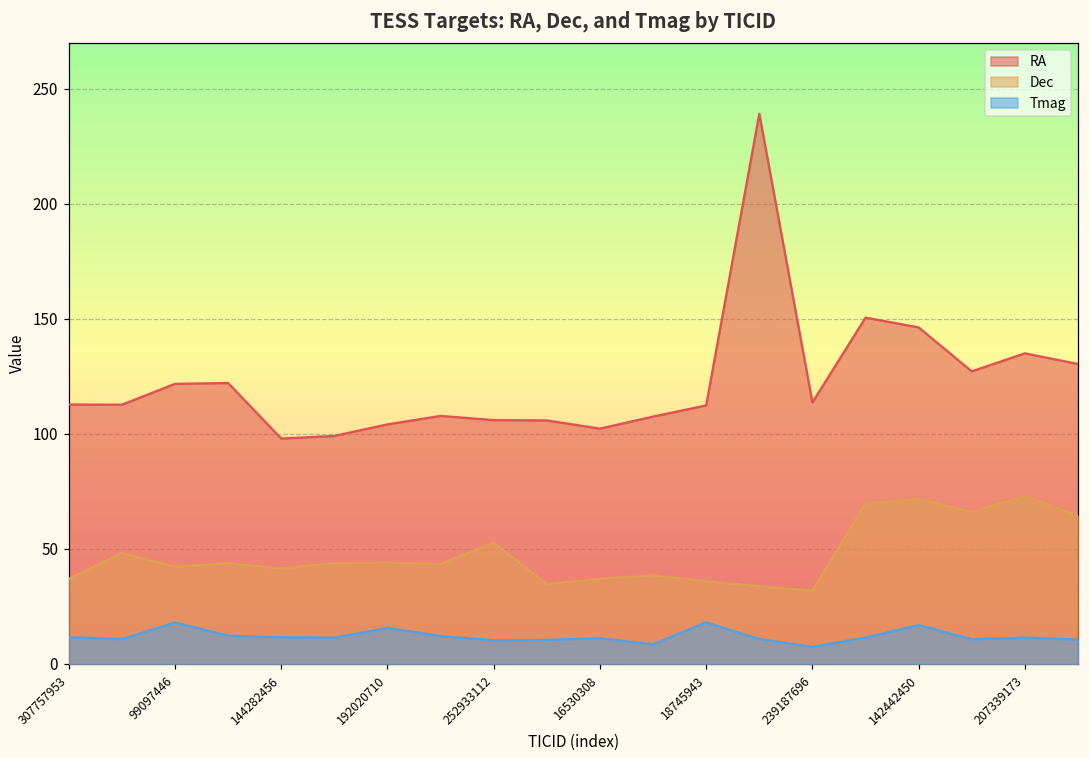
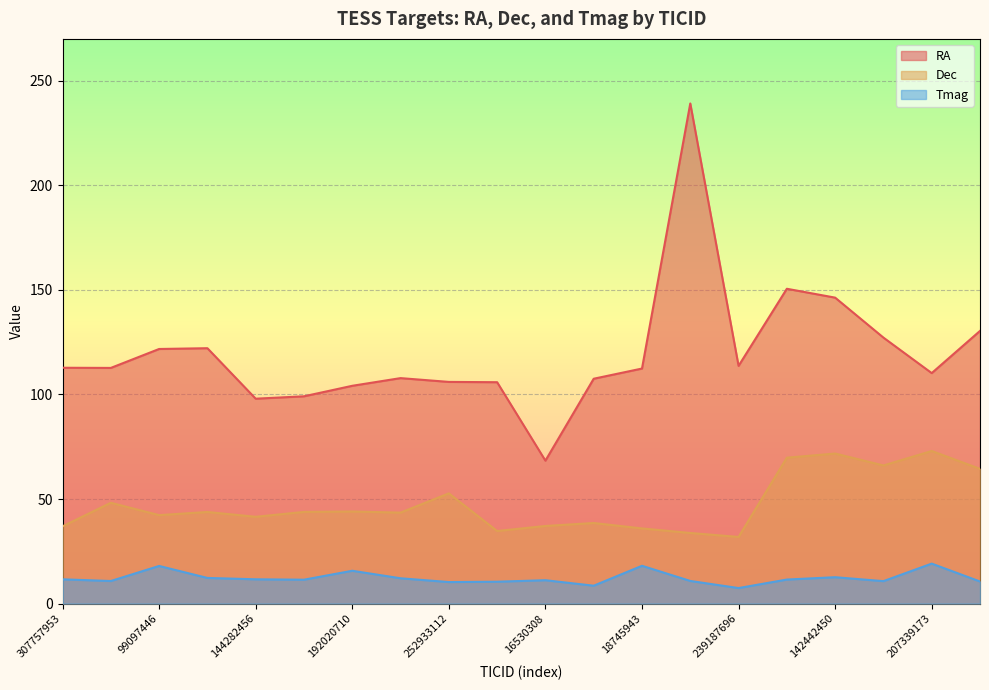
RA, 16530308: 102 -> 68
Tmag, 142442450: 17 -> 13
RA, 207339173: 135 -> 110
Tmag, 207339173: 11 -> 19
